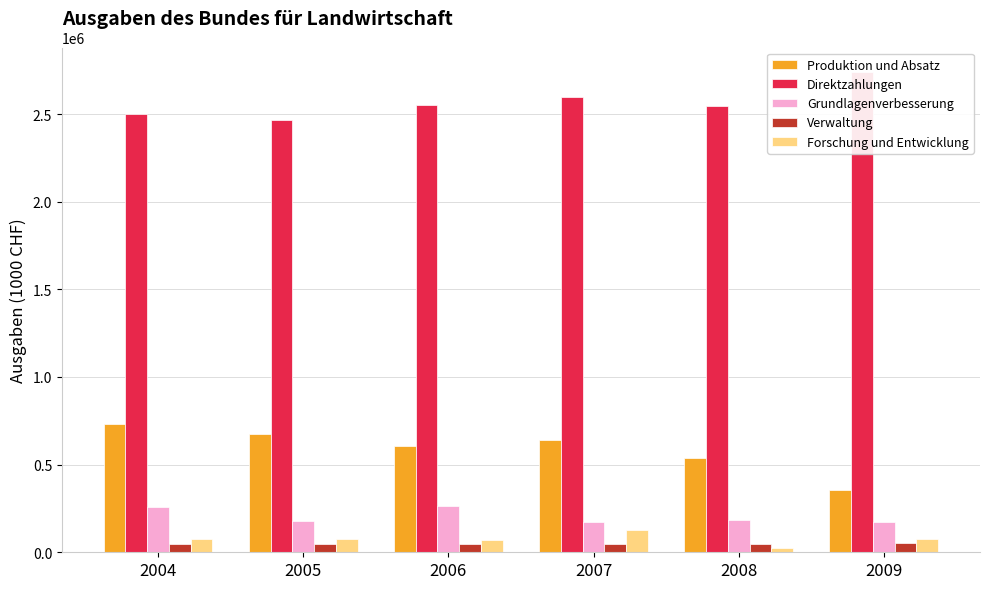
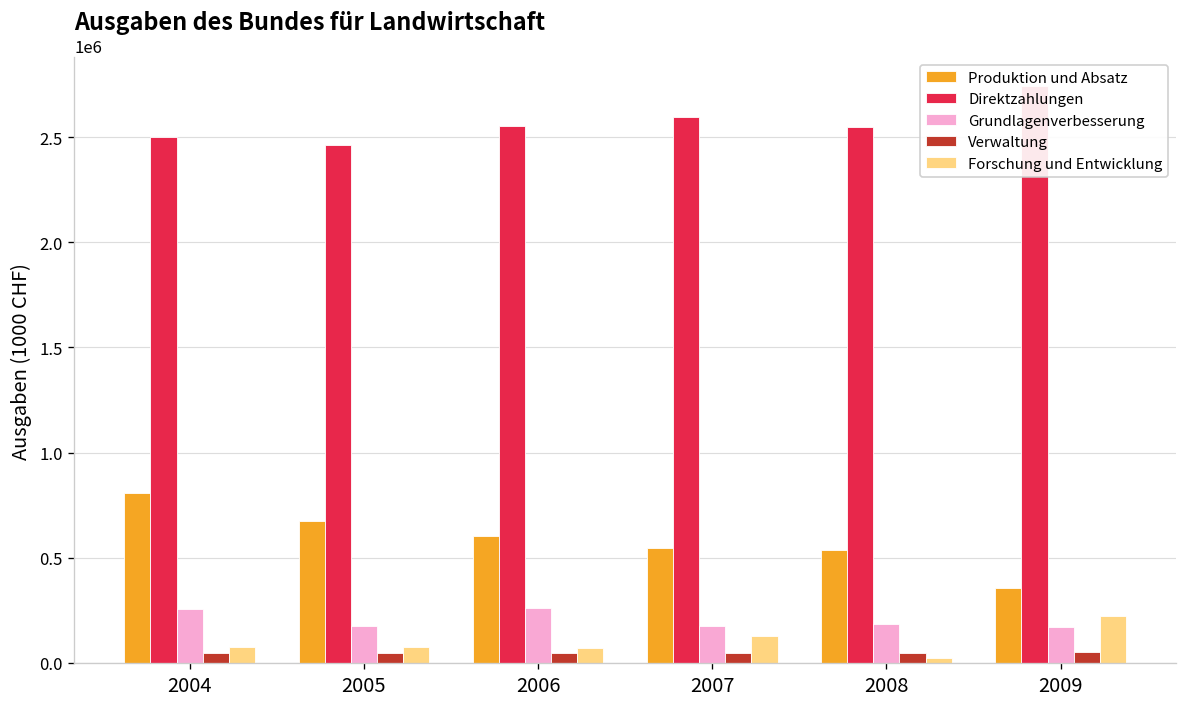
Produktion und Absatz, 2004: 730000 -> 810000
Produktion und Absatz, 2007: 640000 -> 550000
Forschung und Entwicklung, 2009: 70000 -> 220000
